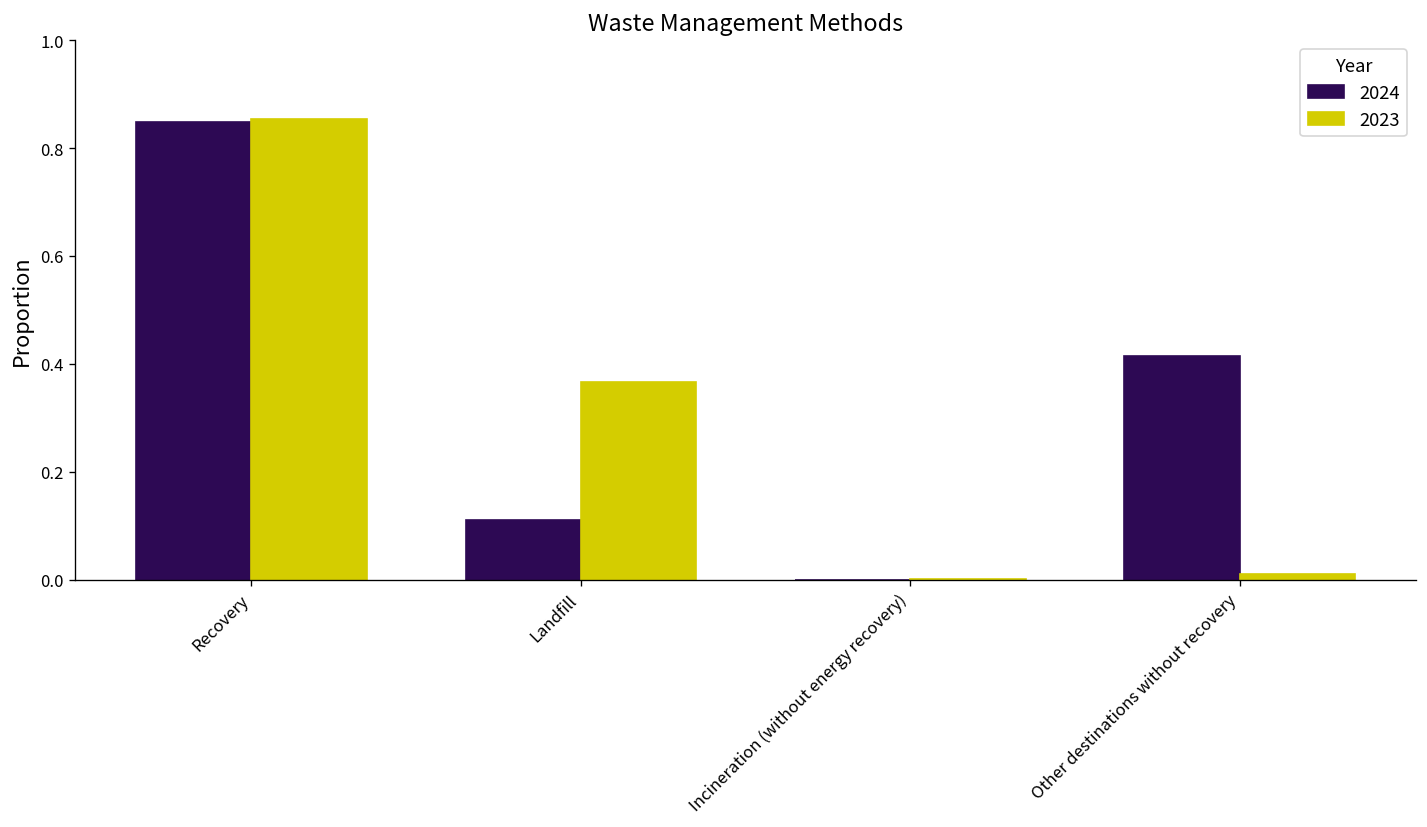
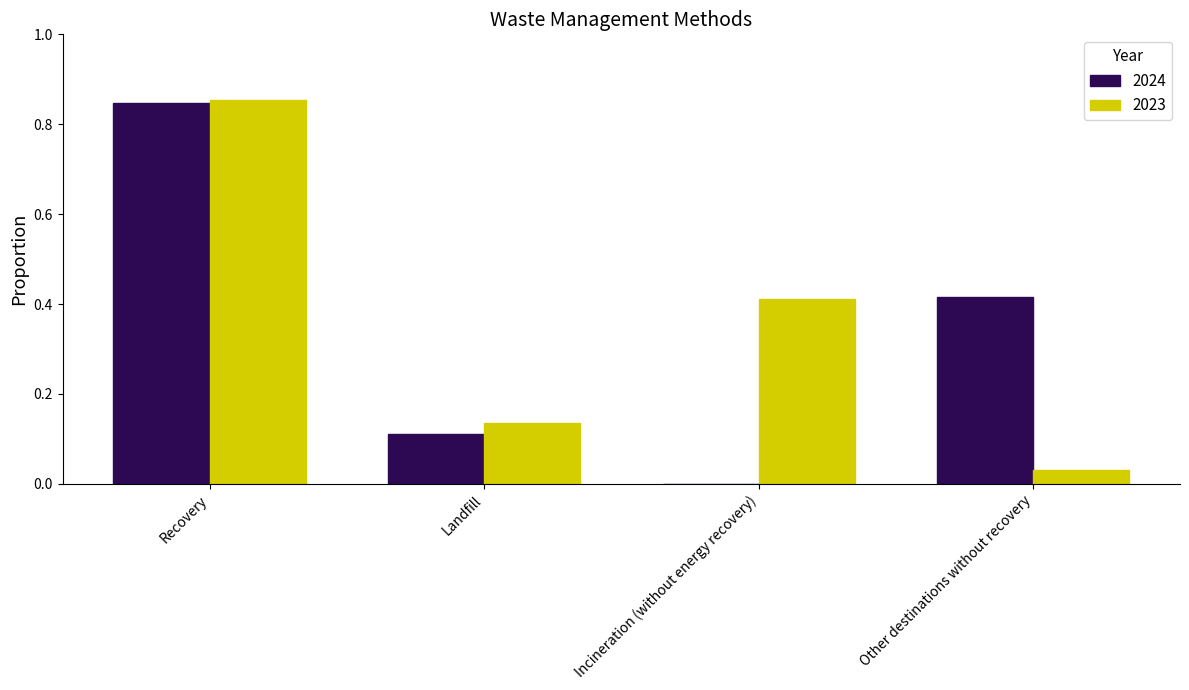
2023, Landfill: 0.37 -> 0.14
2023, Incineration (without energy recovery): 0.00 -> 0.41
2023, Other destinations without recovery: 0.01 -> 0.03
